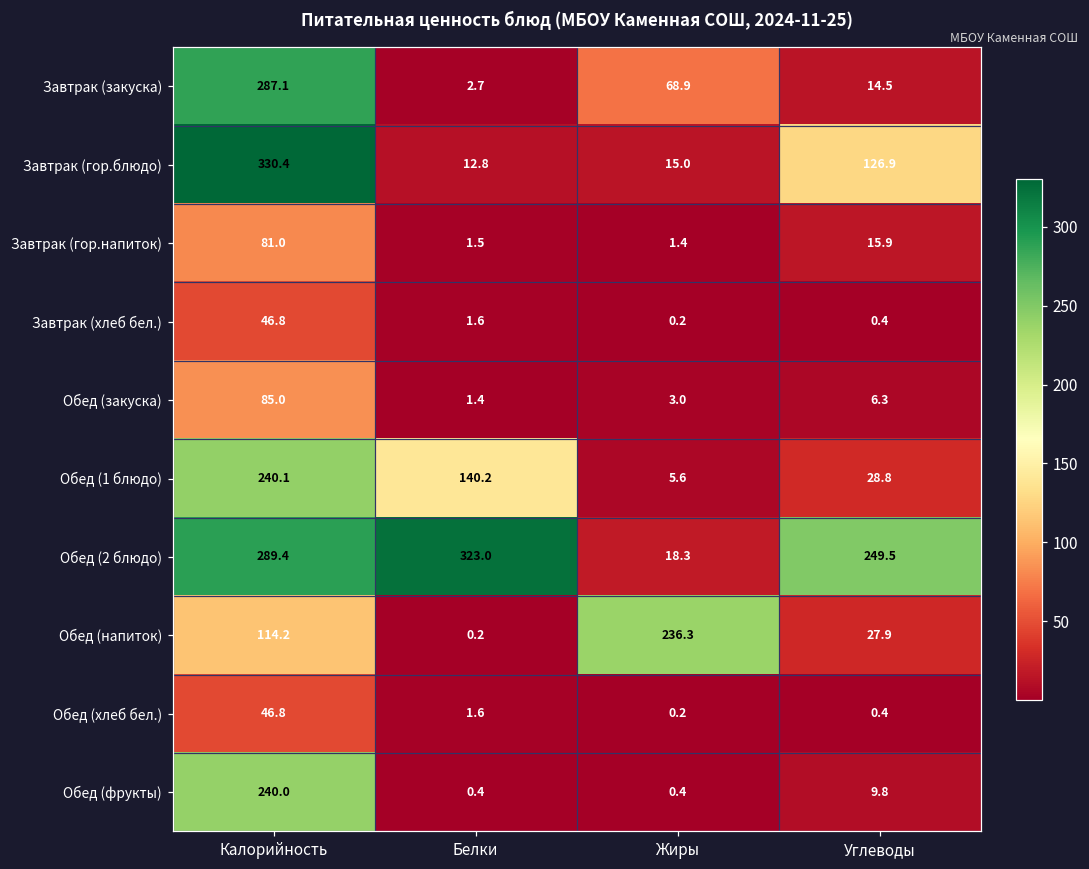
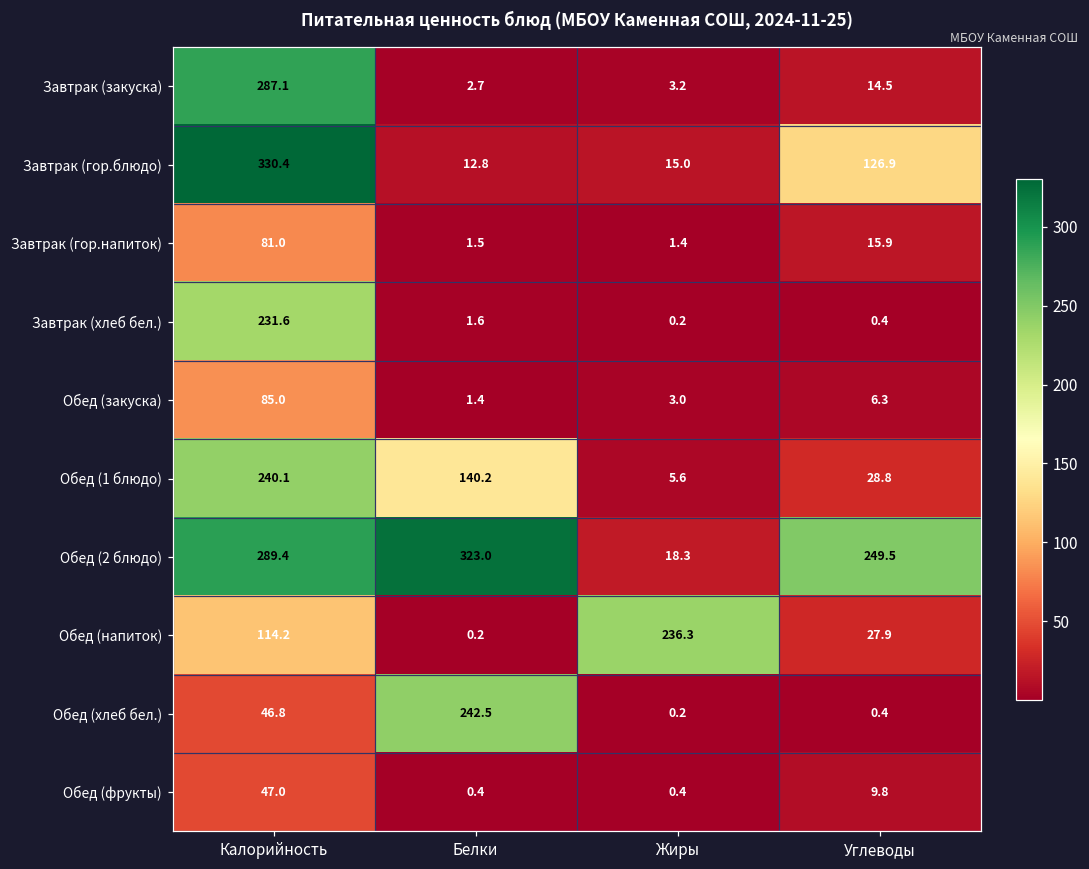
Завтрак (закуска), Жиры: 68.9 -> 3.2
Завтрак (хлеб бел.), Калорийность: 46.8 -> 231.6
Обед (хлеб бел.), Белки: 1.6 -> 242.5
Обед (фрукты), Калорийность: 240.0 -> 47.0
